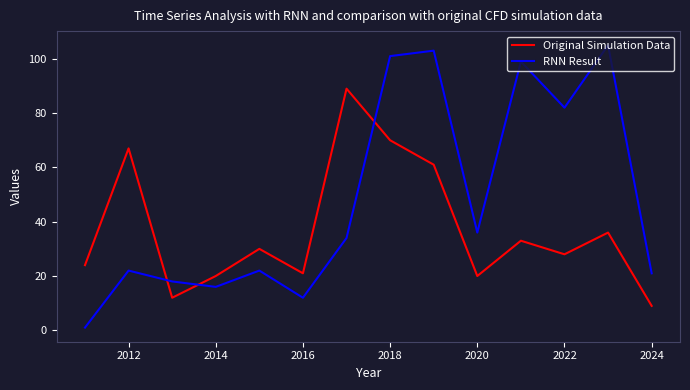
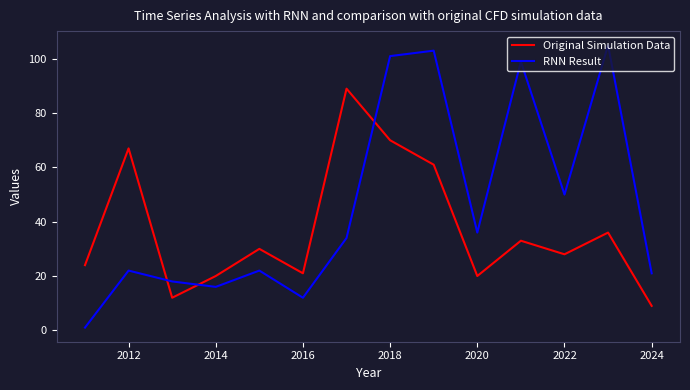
RNN Result, 2022: 82 -> 50
